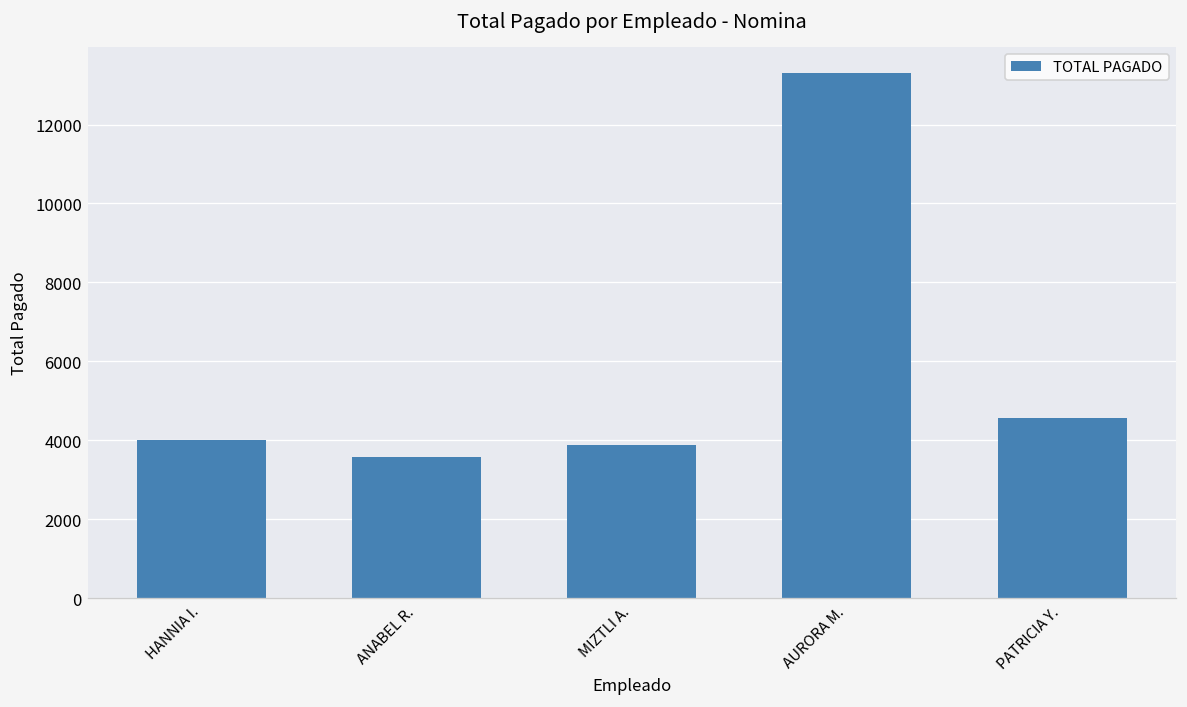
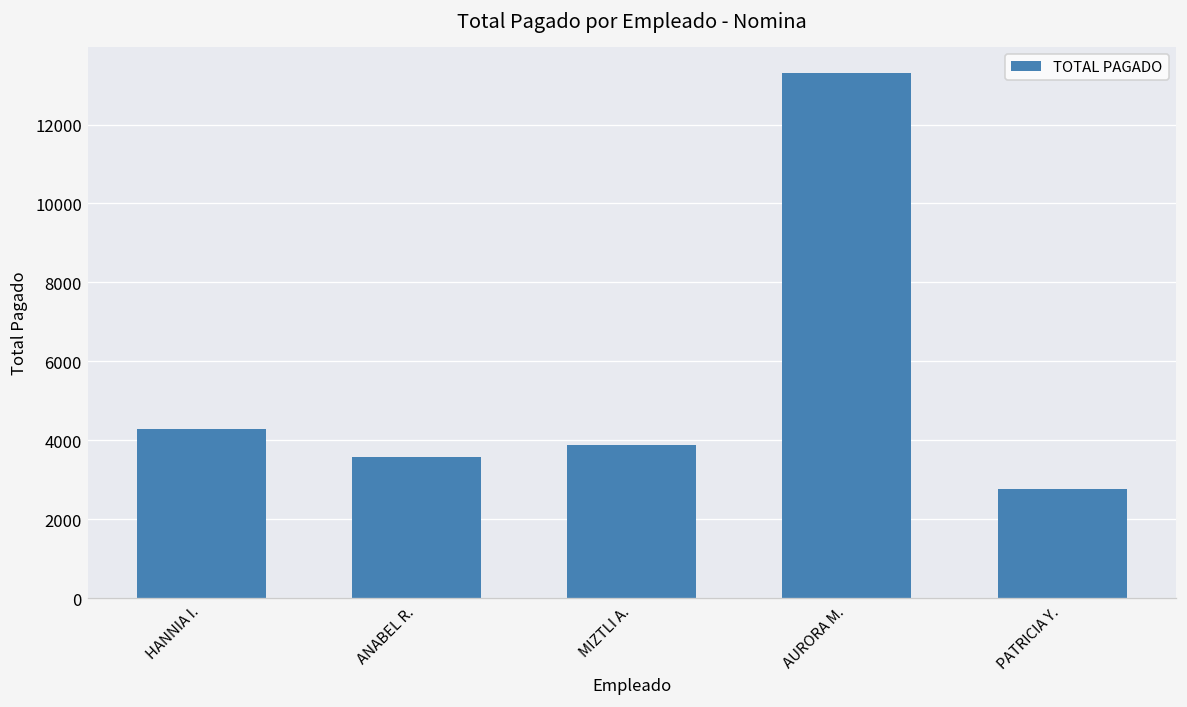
HANNIA I.: 4000 -> 4300
PATRICIA Y.: 4600 -> 2800
